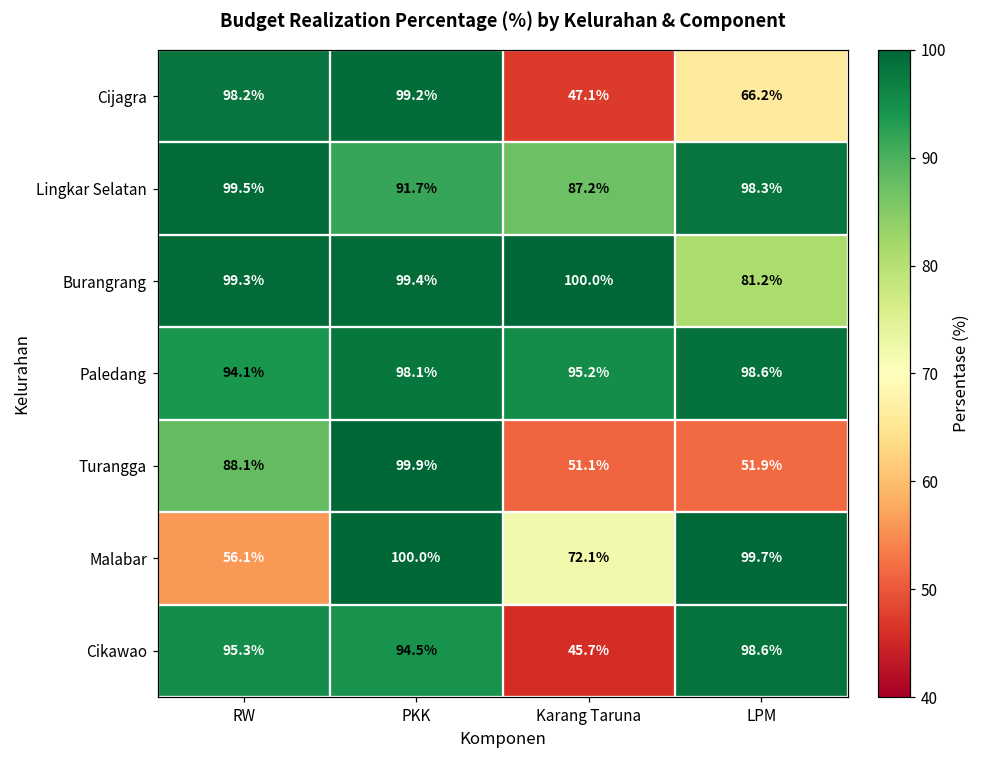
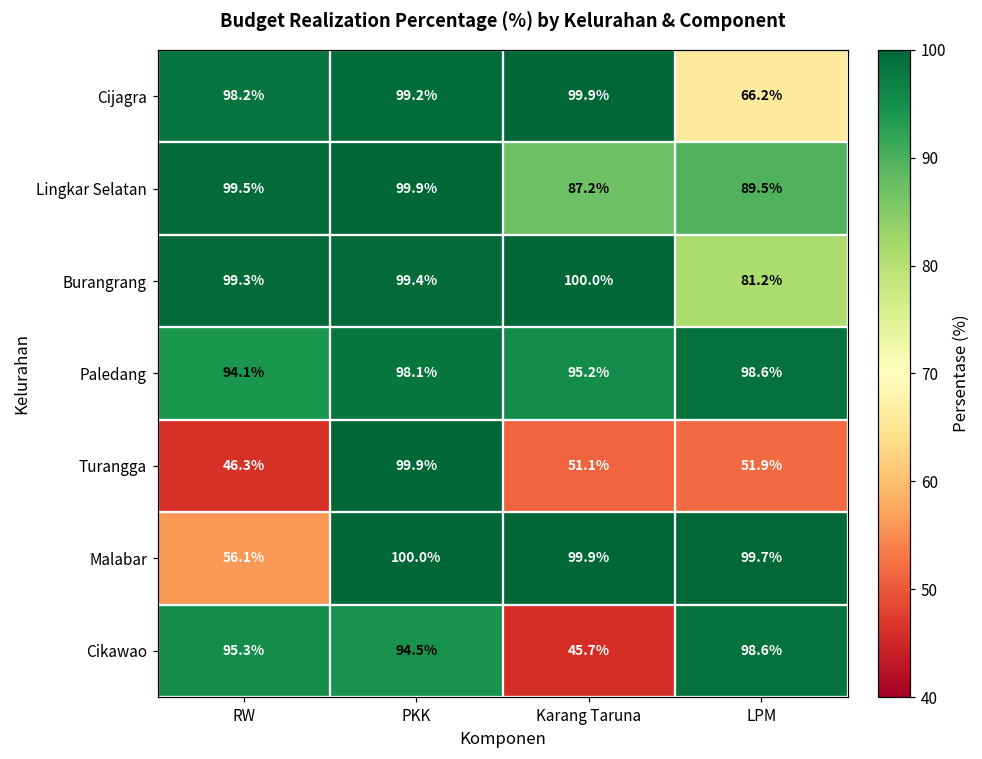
Cijagra, Karang Taruna: 47.1% -> 99.9%
Lingkar Selatan, PKK: 91.7% -> 99.9%
Lingkar Selatan, LPM: 98.3% -> 89.5%
Turangga, RW: 88.1% -> 46.3%
Malabar, Karang Taruna: 72.1% -> 99.9%
